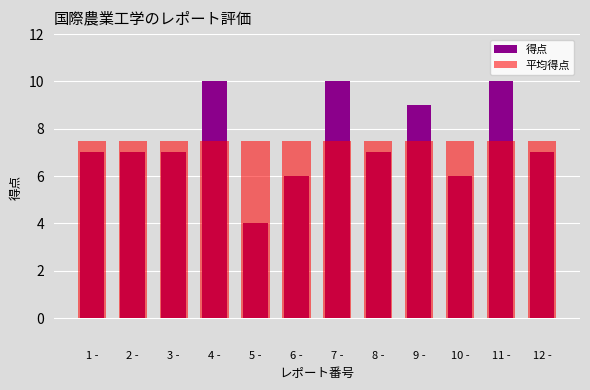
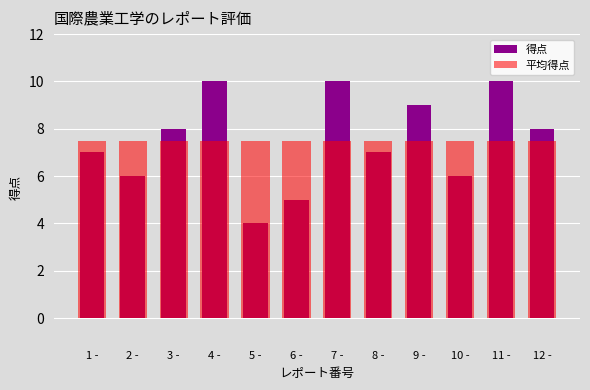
得点, 2 -: 7 -> 6
得点, 3 -: 7 -> 8
得点, 6 -: 6 -> 5
得点, 12 -: 7 -> 8
